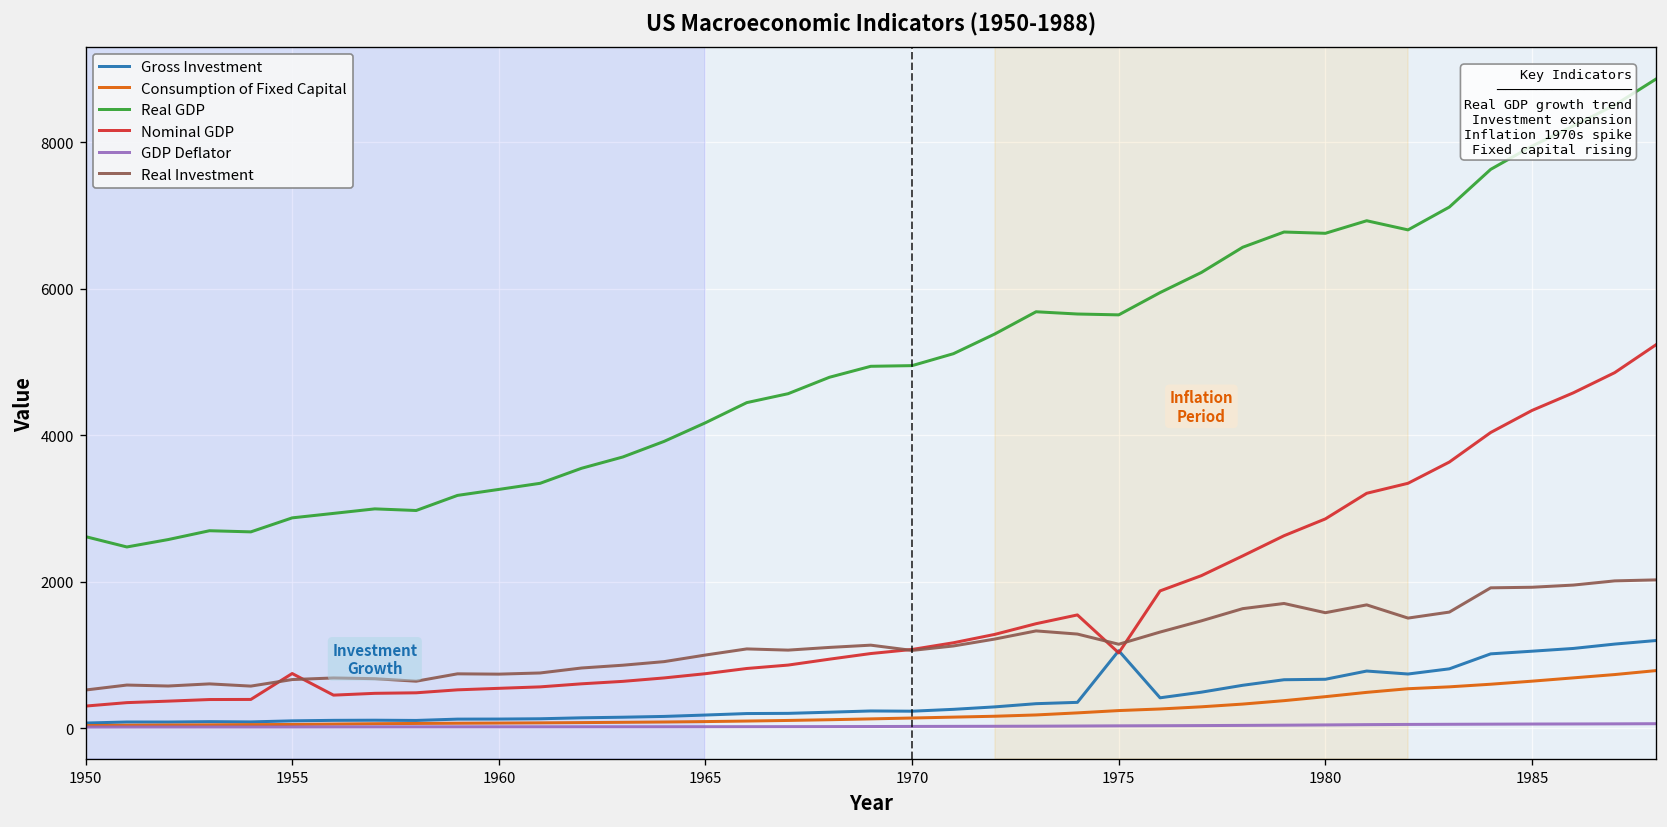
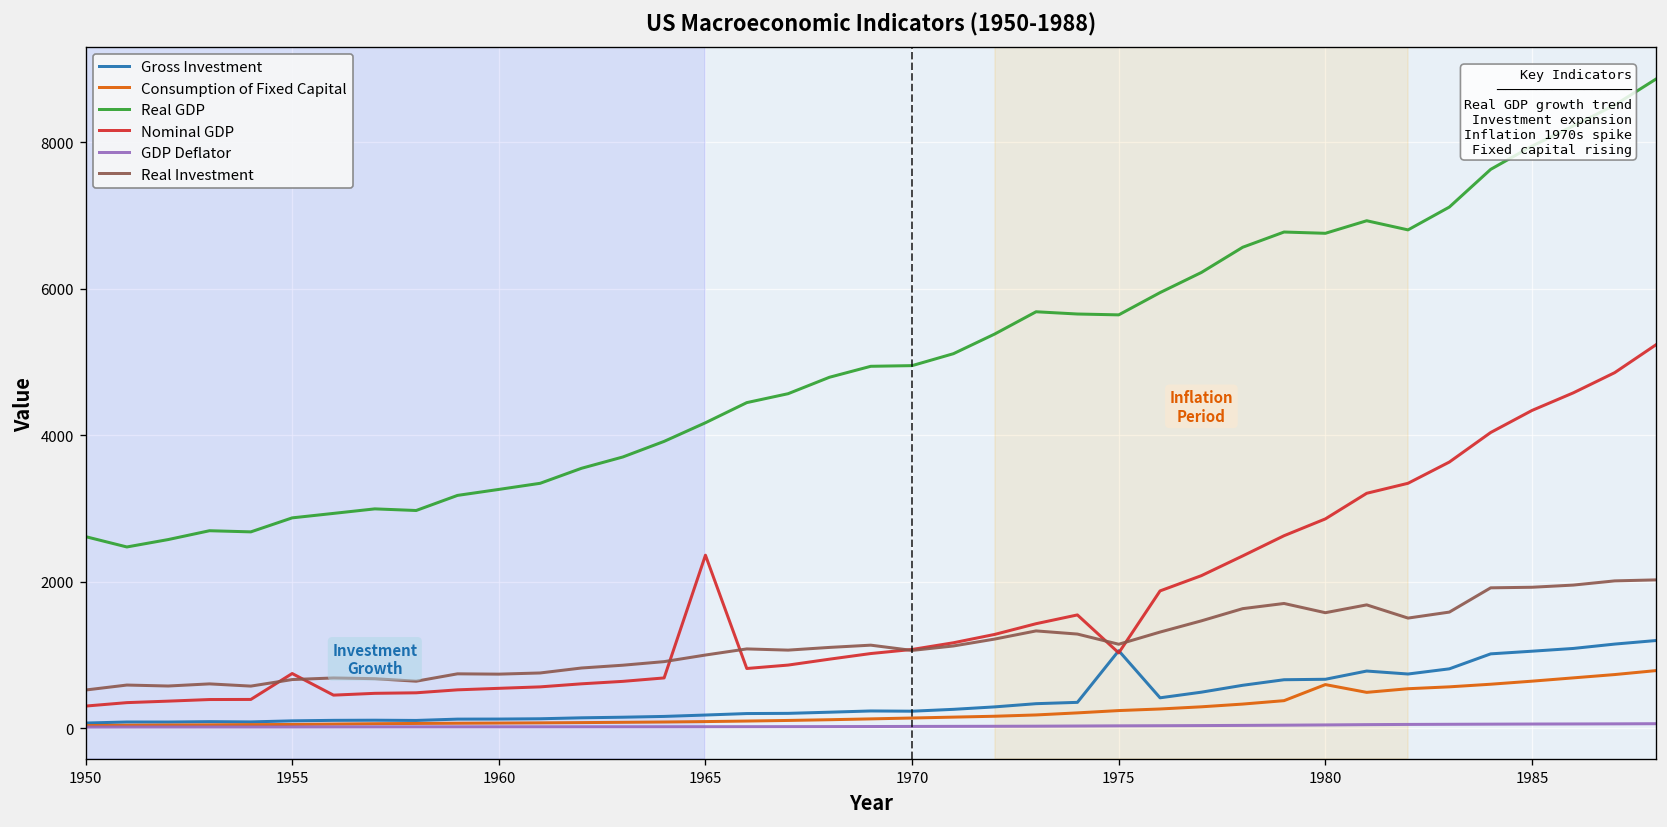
Nominal GDP, 1965: 700 -> 2400
Consumption of Fixed Capital, 1980: 400 -> 600
